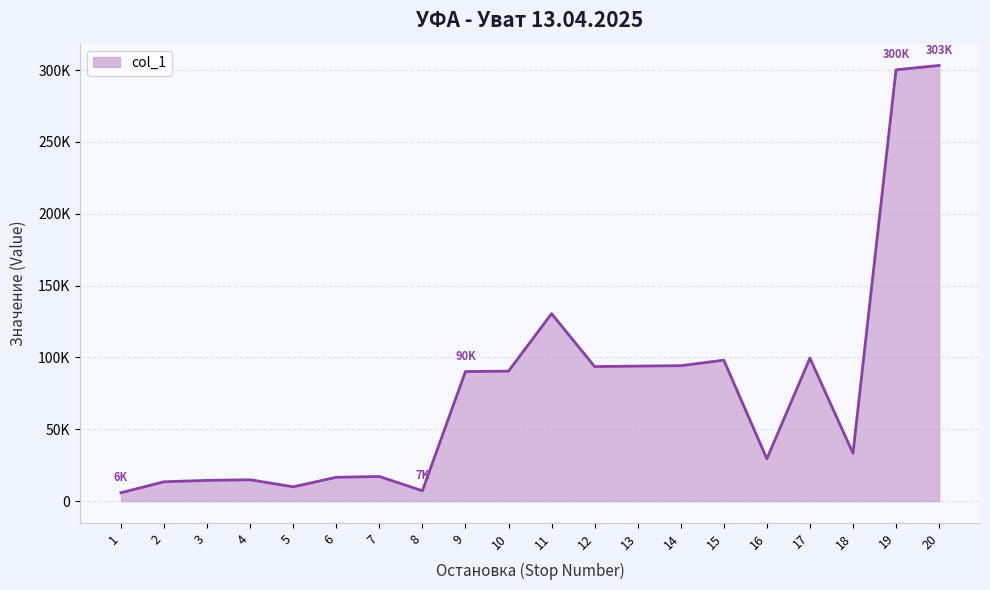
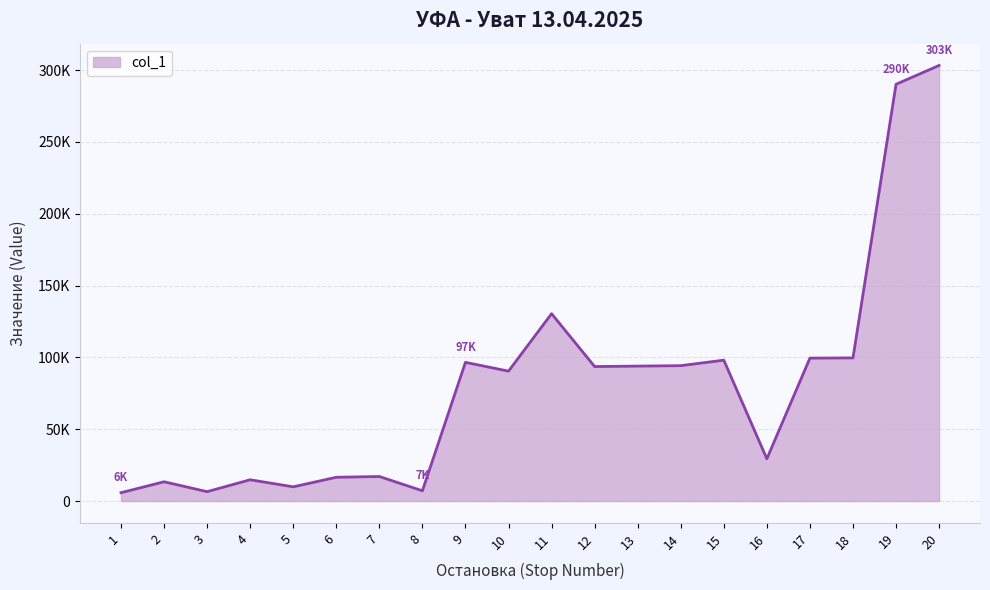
3: 14000 -> 7000
9: 90K -> 97K
18: 33000 -> 100000
19: 300K -> 290K
